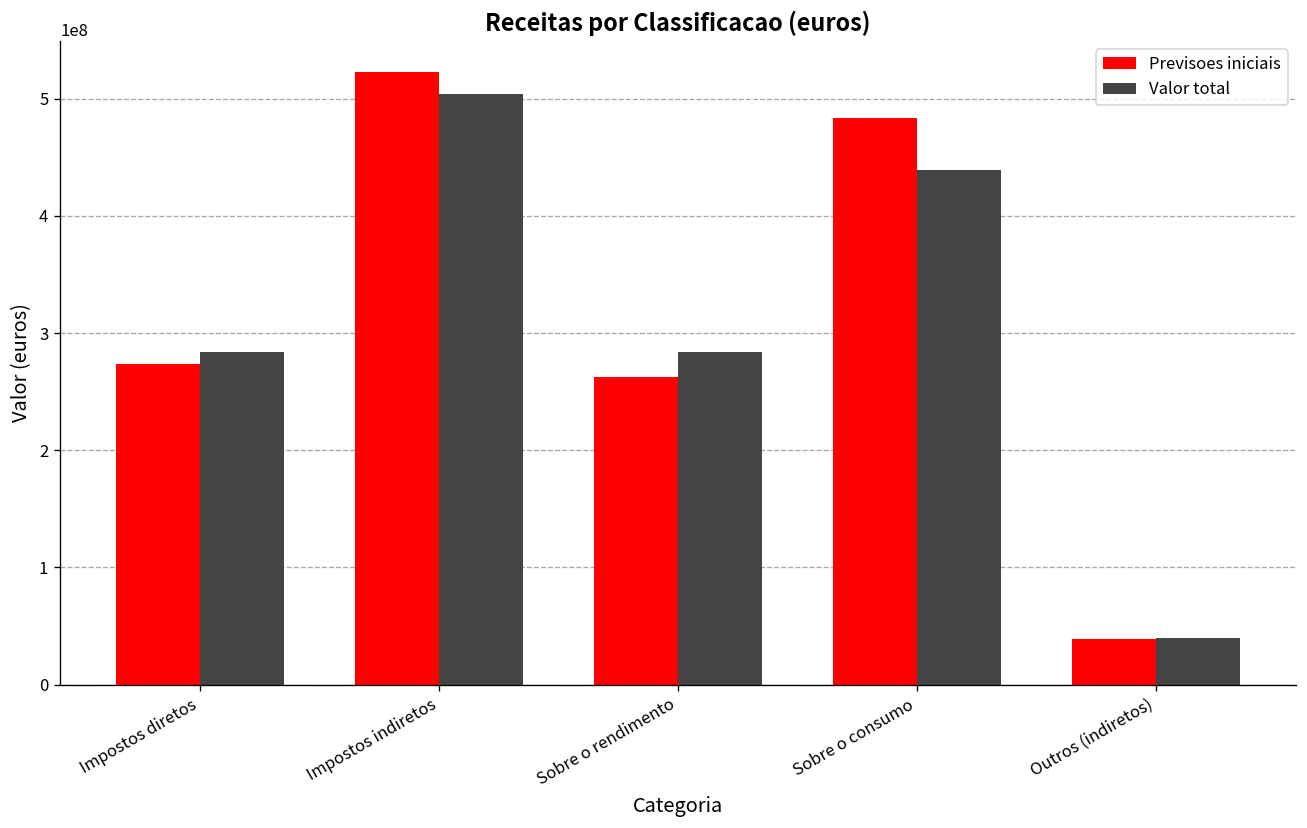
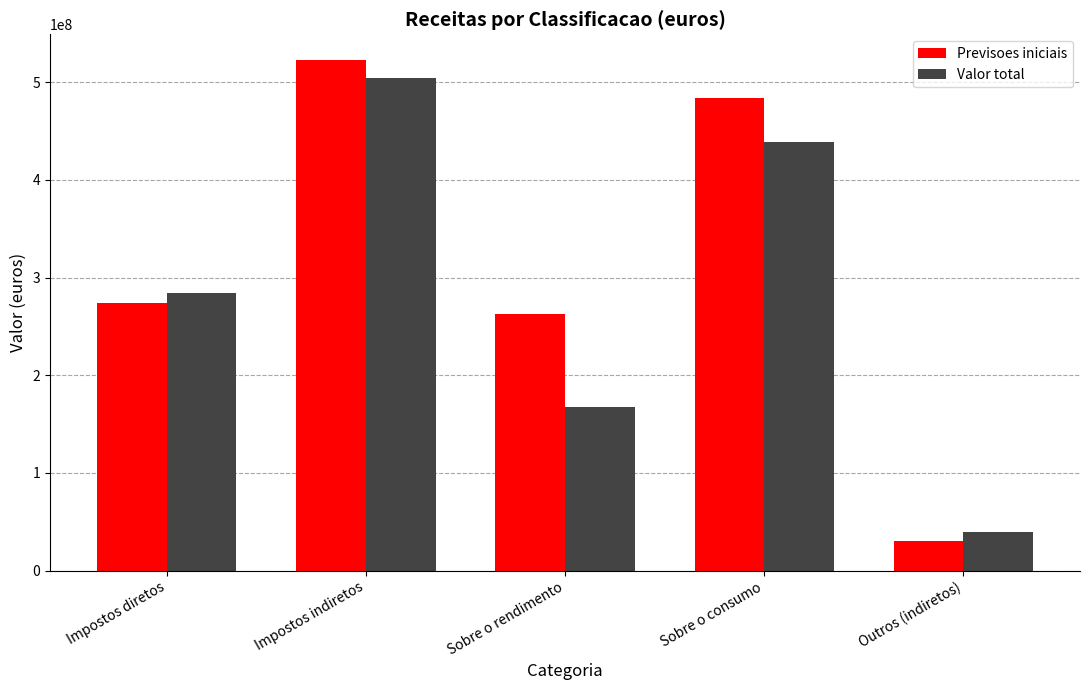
Valor total, Sobre o rendimento: 280000000 -> 170000000
Previsoes iniciais, Outros (indiretos): 40000000 -> 30000000
